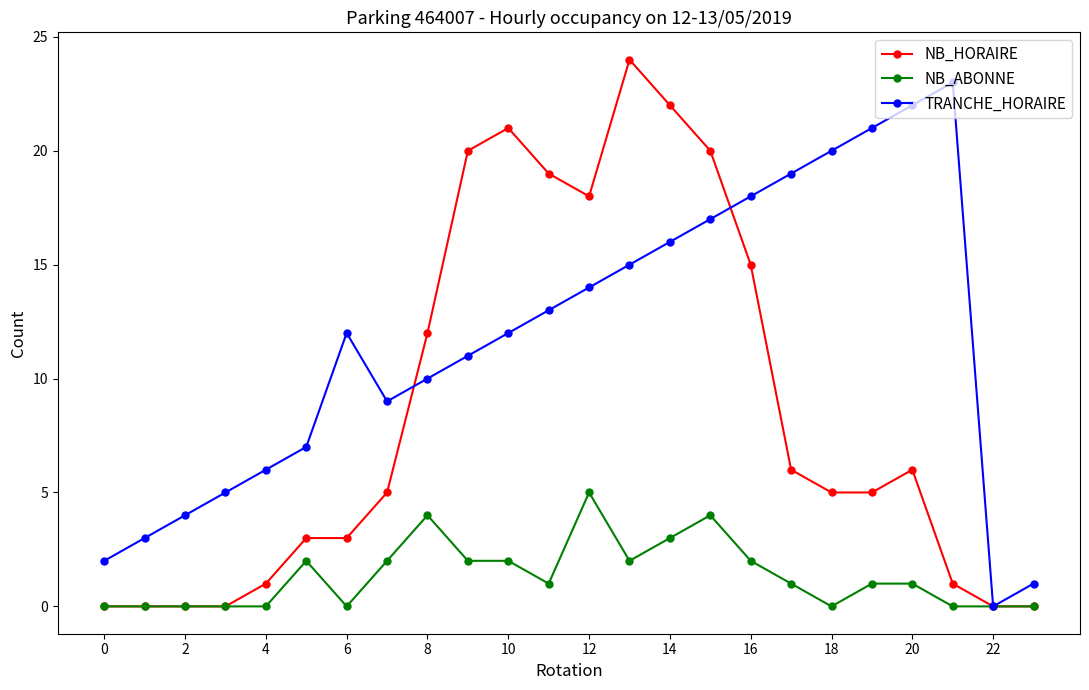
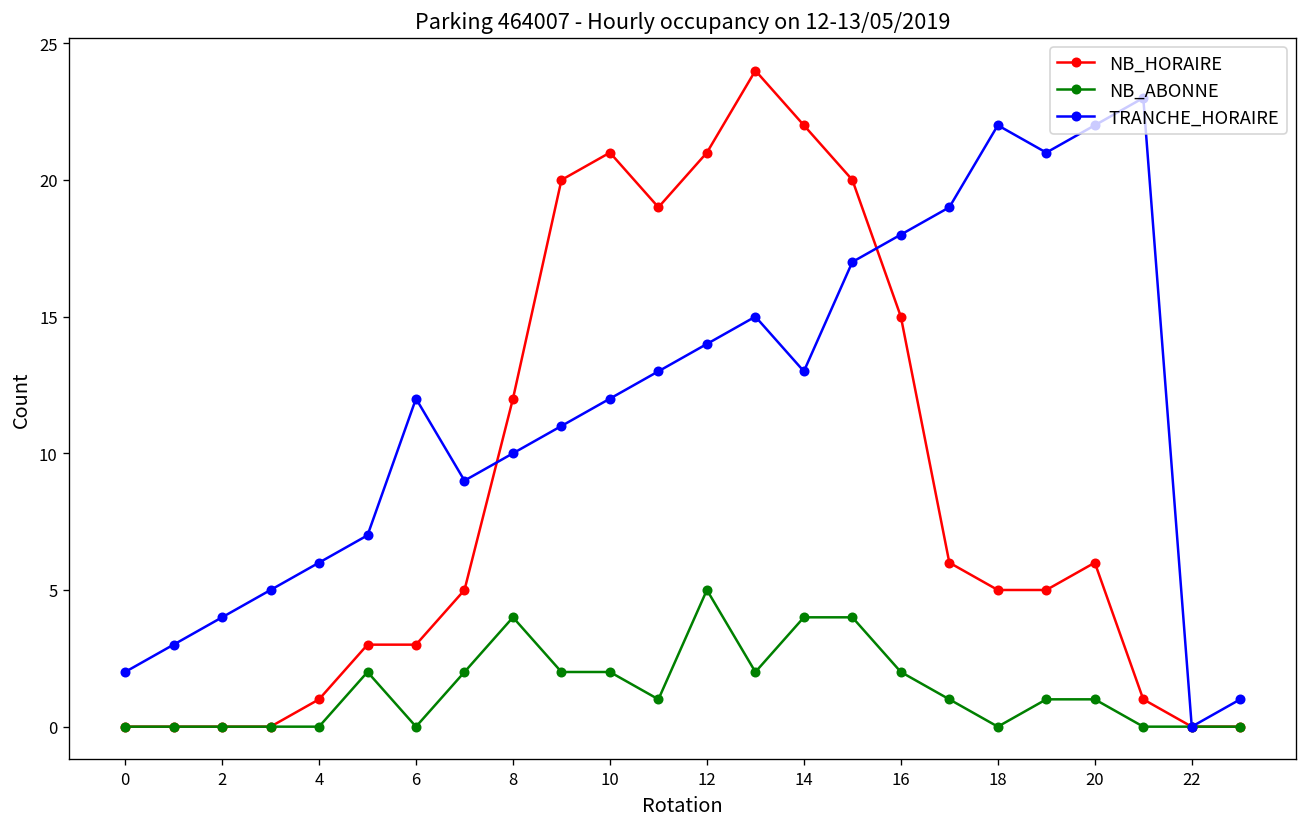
NB_HORAIRE, 12: 18 -> 21
NB_ABONNE, 14: 3 -> 4
TRANCHE_HORAIRE, 14: 16 -> 13
TRANCHE_HORAIRE, 18: 20 -> 22
